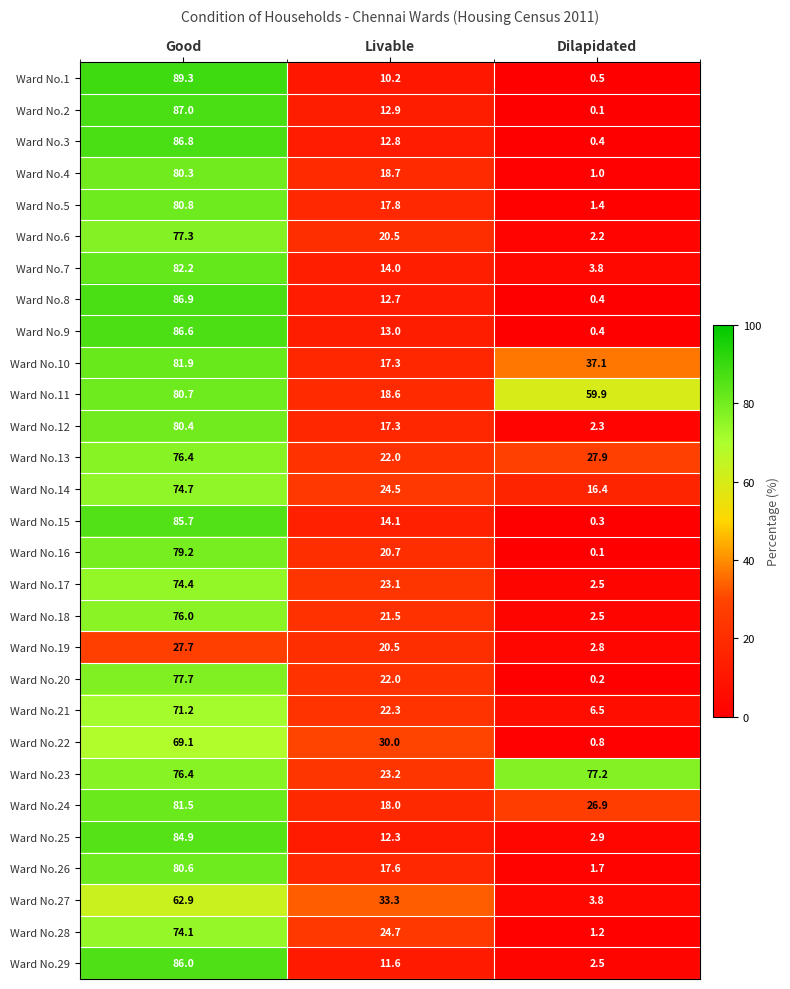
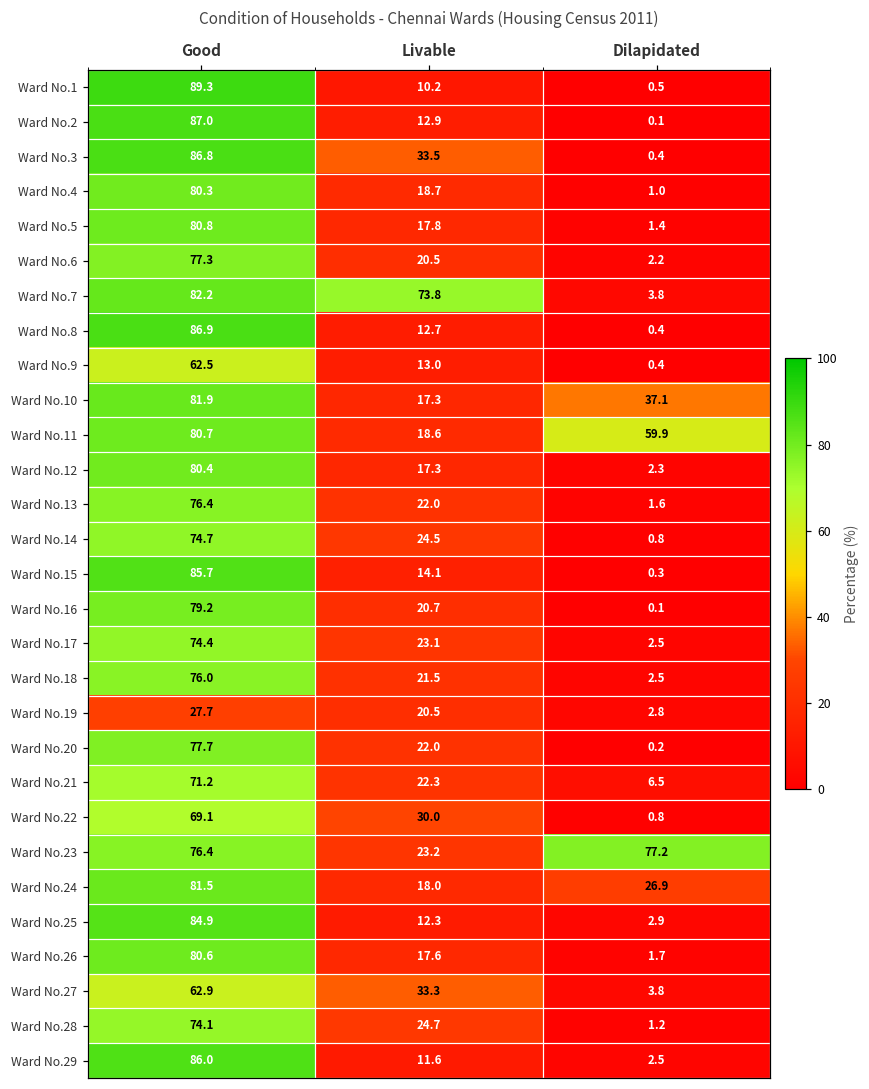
Ward No.3, Livable: 12.8 -> 33.5
Ward No.7, Livable: 14.0 -> 73.8
Ward No.9, Good: 86.6 -> 62.5
Ward No.13, Dilapidated: 27.9 -> 1.6
Ward No.14, Dilapidated: 16.4 -> 0.8
